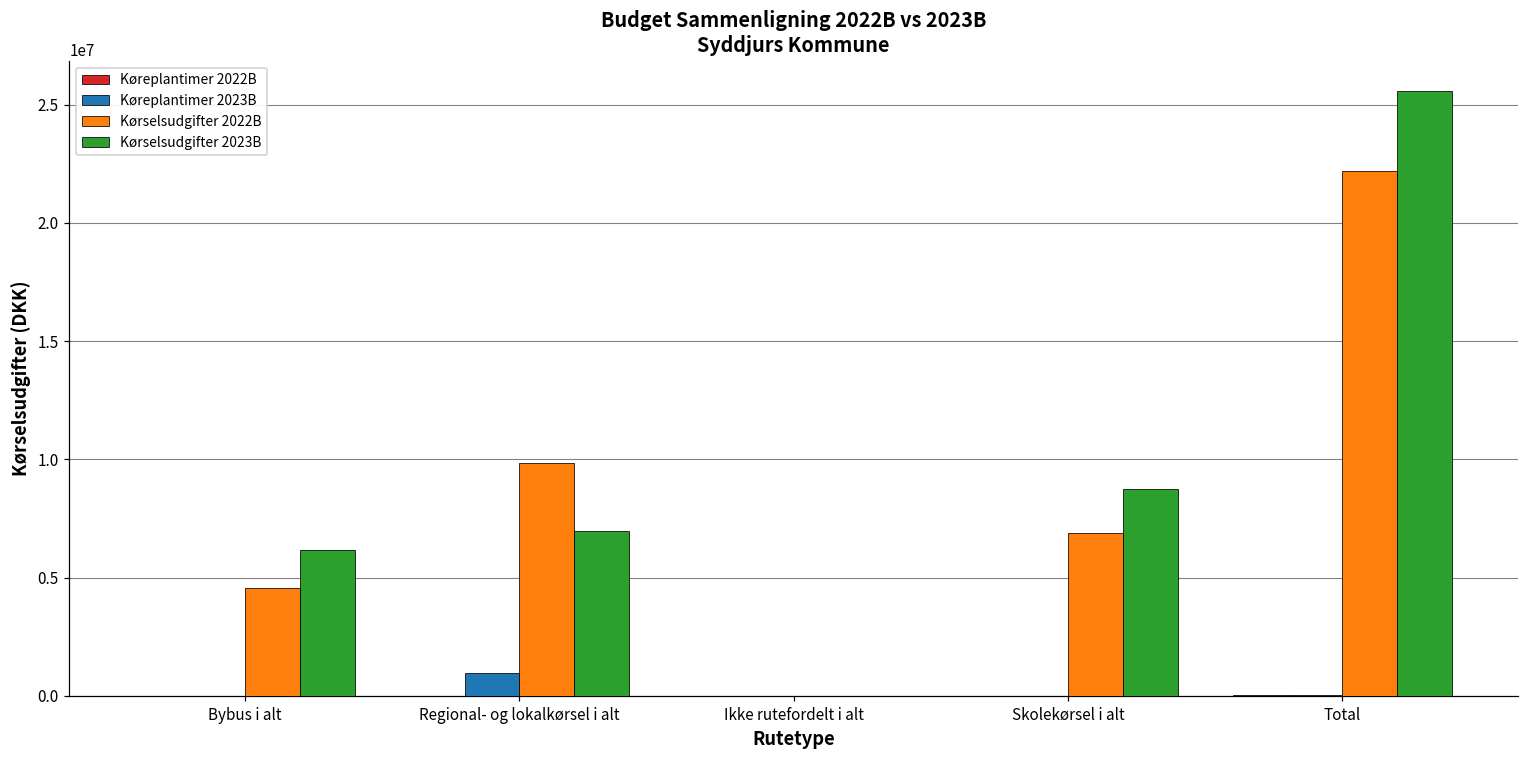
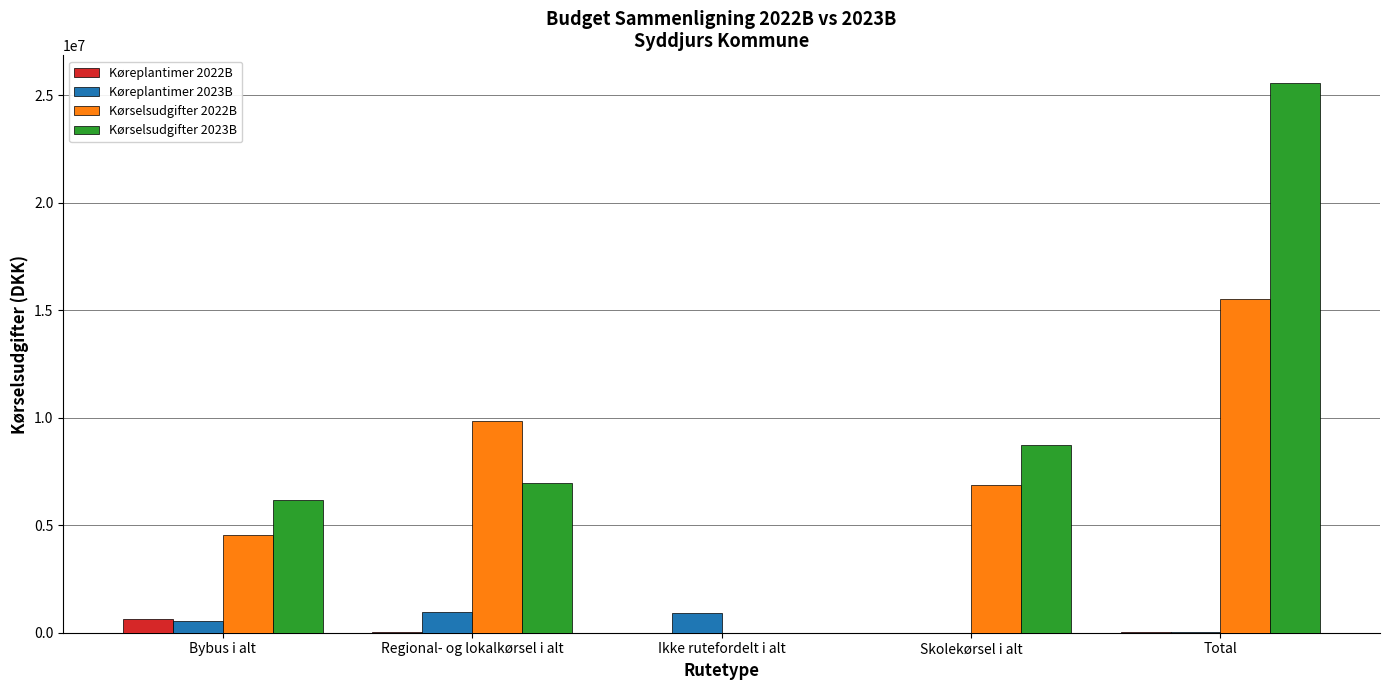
Køreplantimer 2022B, Bybus i alt: 0 -> 600000
Køreplantimer 2023B, Bybus i alt: 0 -> 500000
Køreplantimer 2023B, Ikke rutefordelt i alt: 0 -> 900000
Kørselsudgifter 2022B, Total: 22200000 -> 15500000
